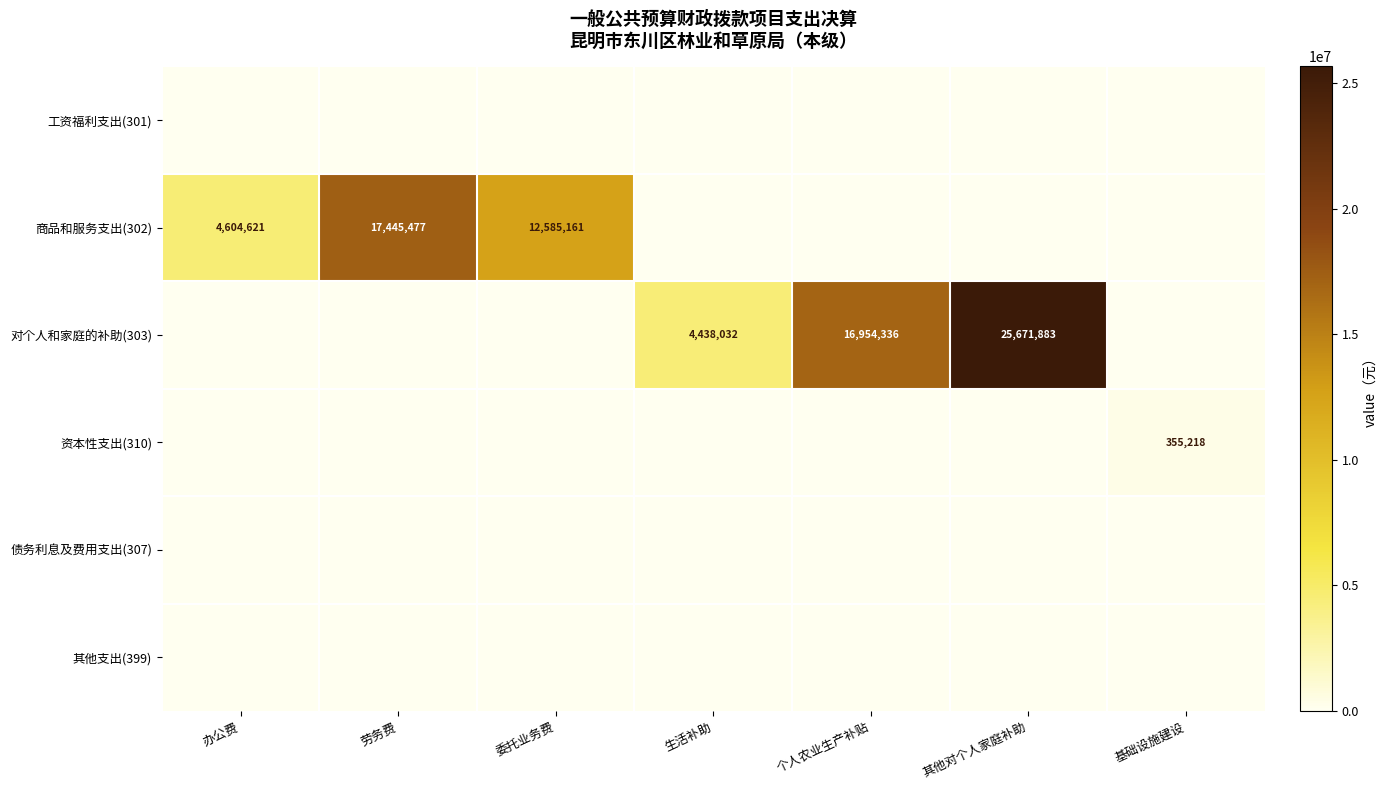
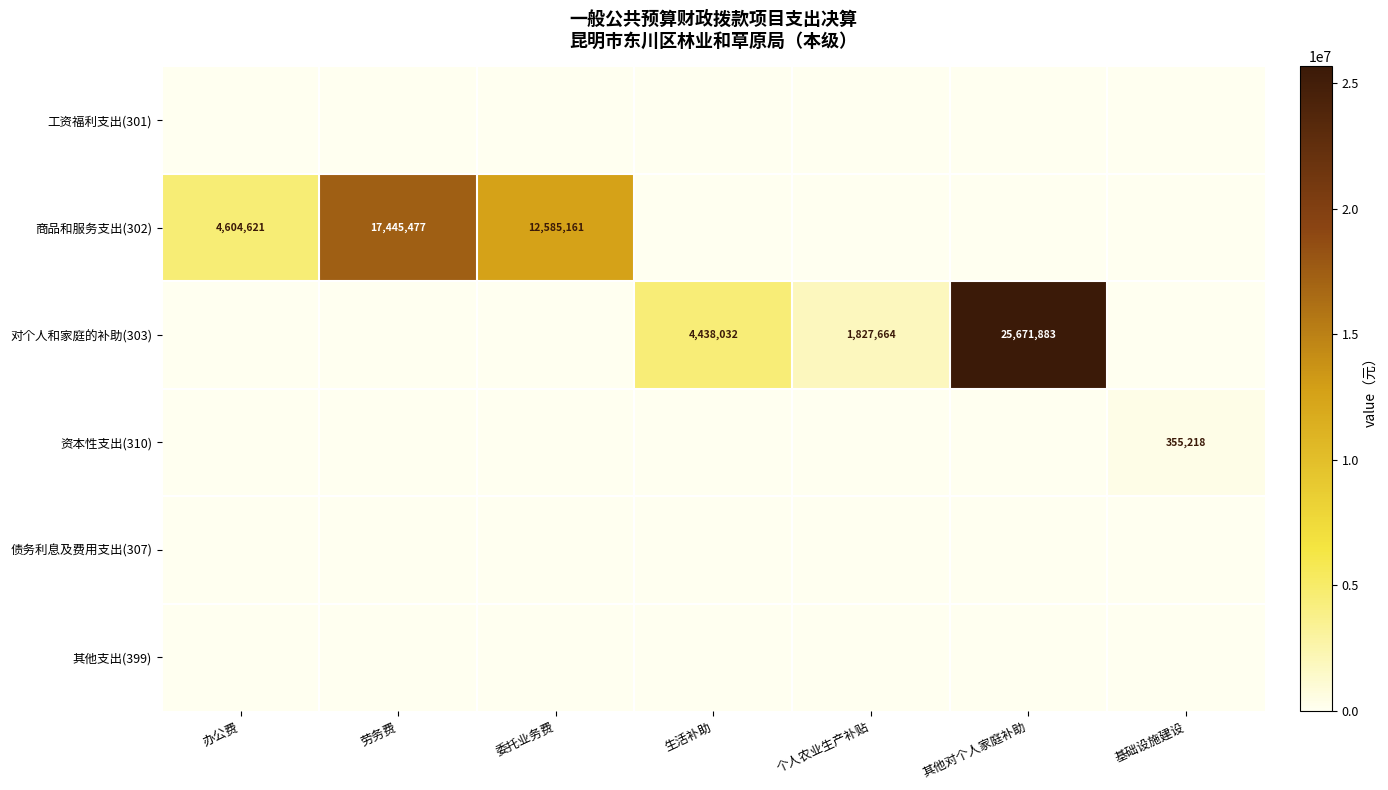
对个人和家庭的补助(303), 个人农业生产补贴: 16,954,336 -> 1,827,664
